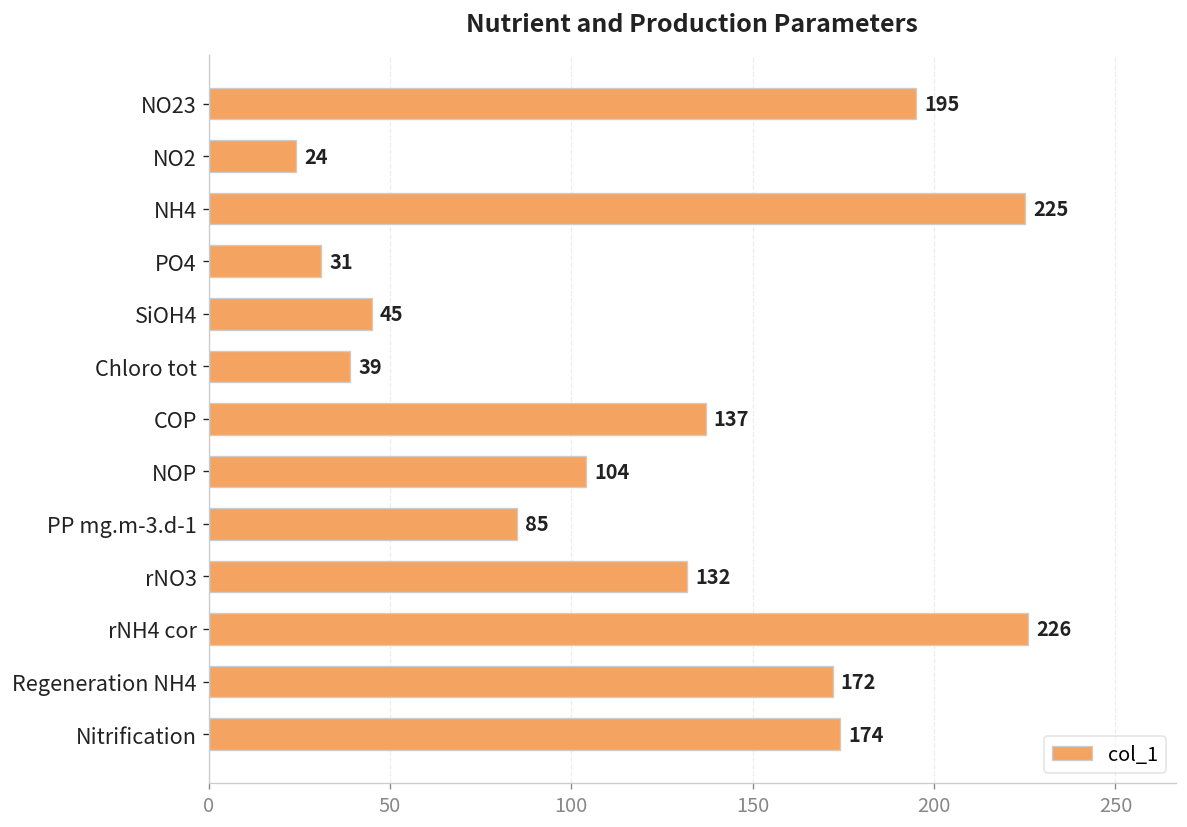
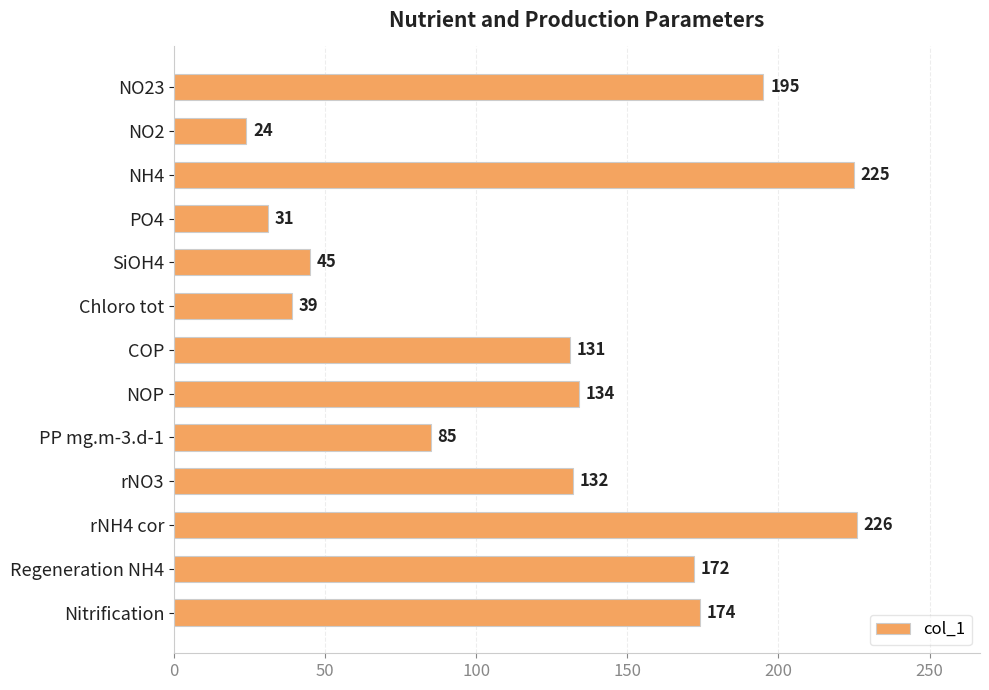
COP: 137 -> 131
NOP: 104 -> 134
